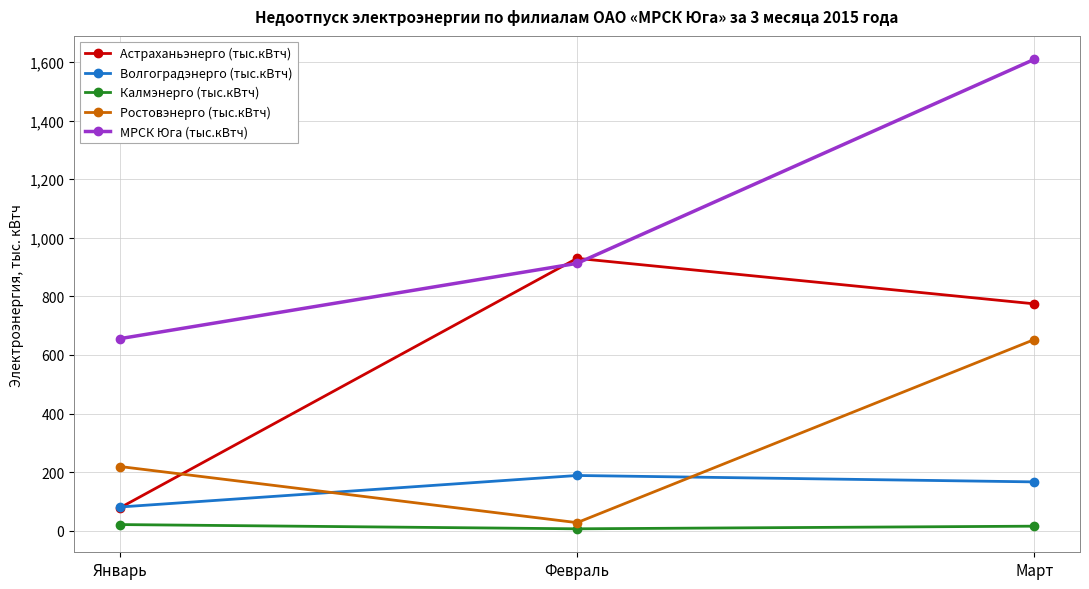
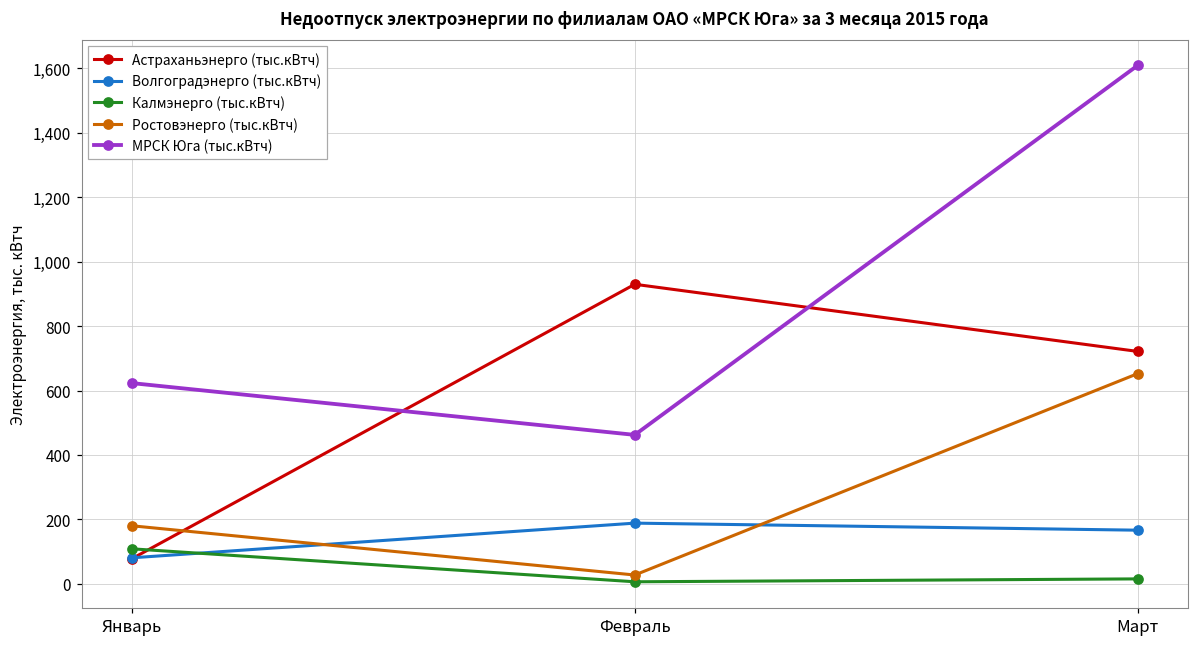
Калмэнерго (тыс.кВтч), Январь: 20 -> 110
Ростовэнерго (тыс.кВтч), Январь: 220 -> 180
МРСК Юга (тыс.кВтч), Январь: 660 -> 620
МРСК Юга (тыс.кВтч), Февраль: 910 -> 460
Астраханьэнерго (тыс.кВтч), Март: 770 -> 720
